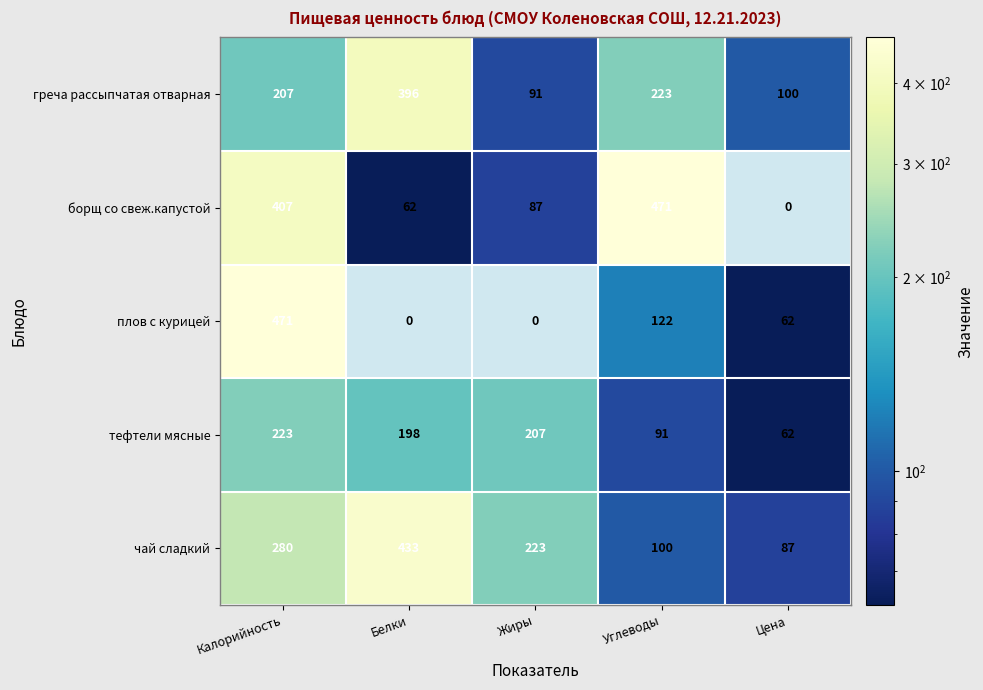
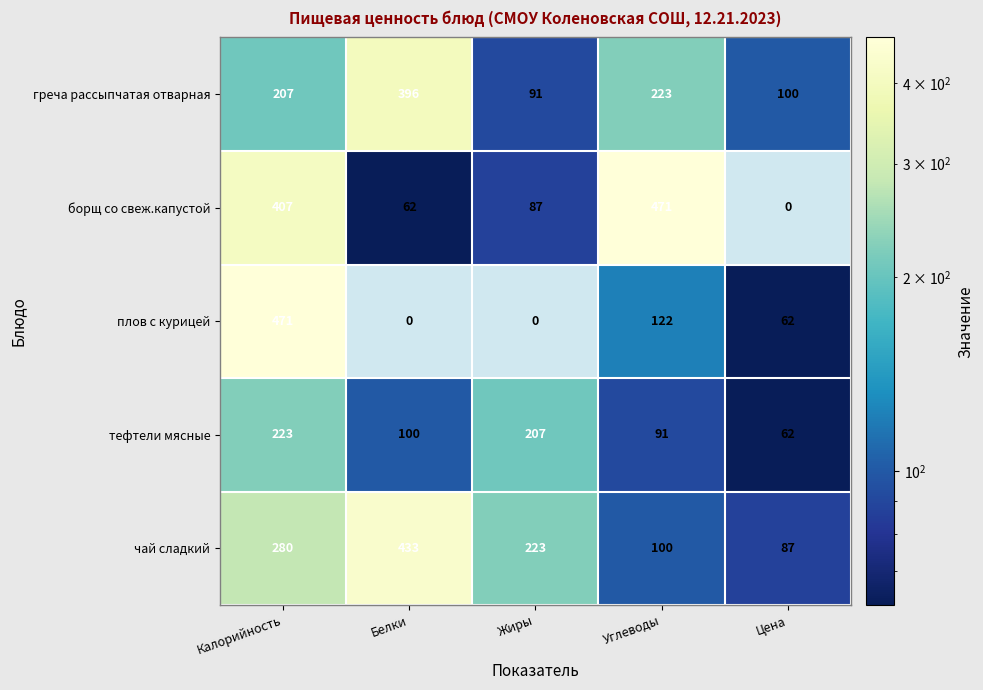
тефтели мясные, Белки: 198 -> 100
